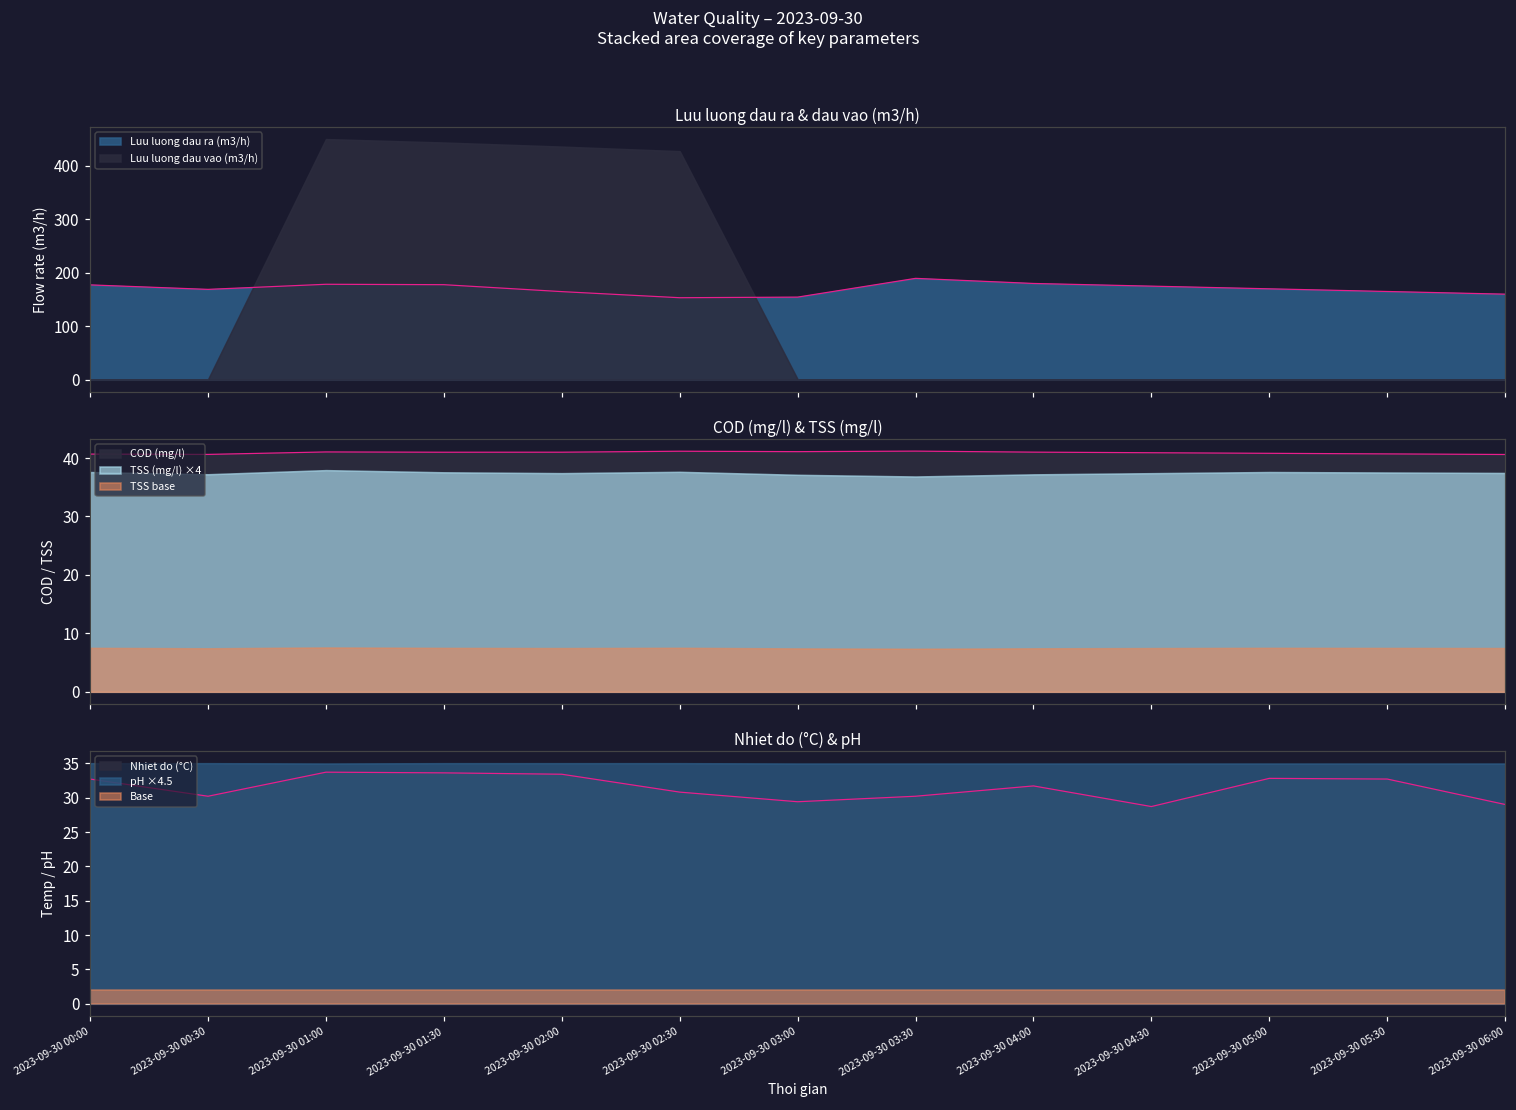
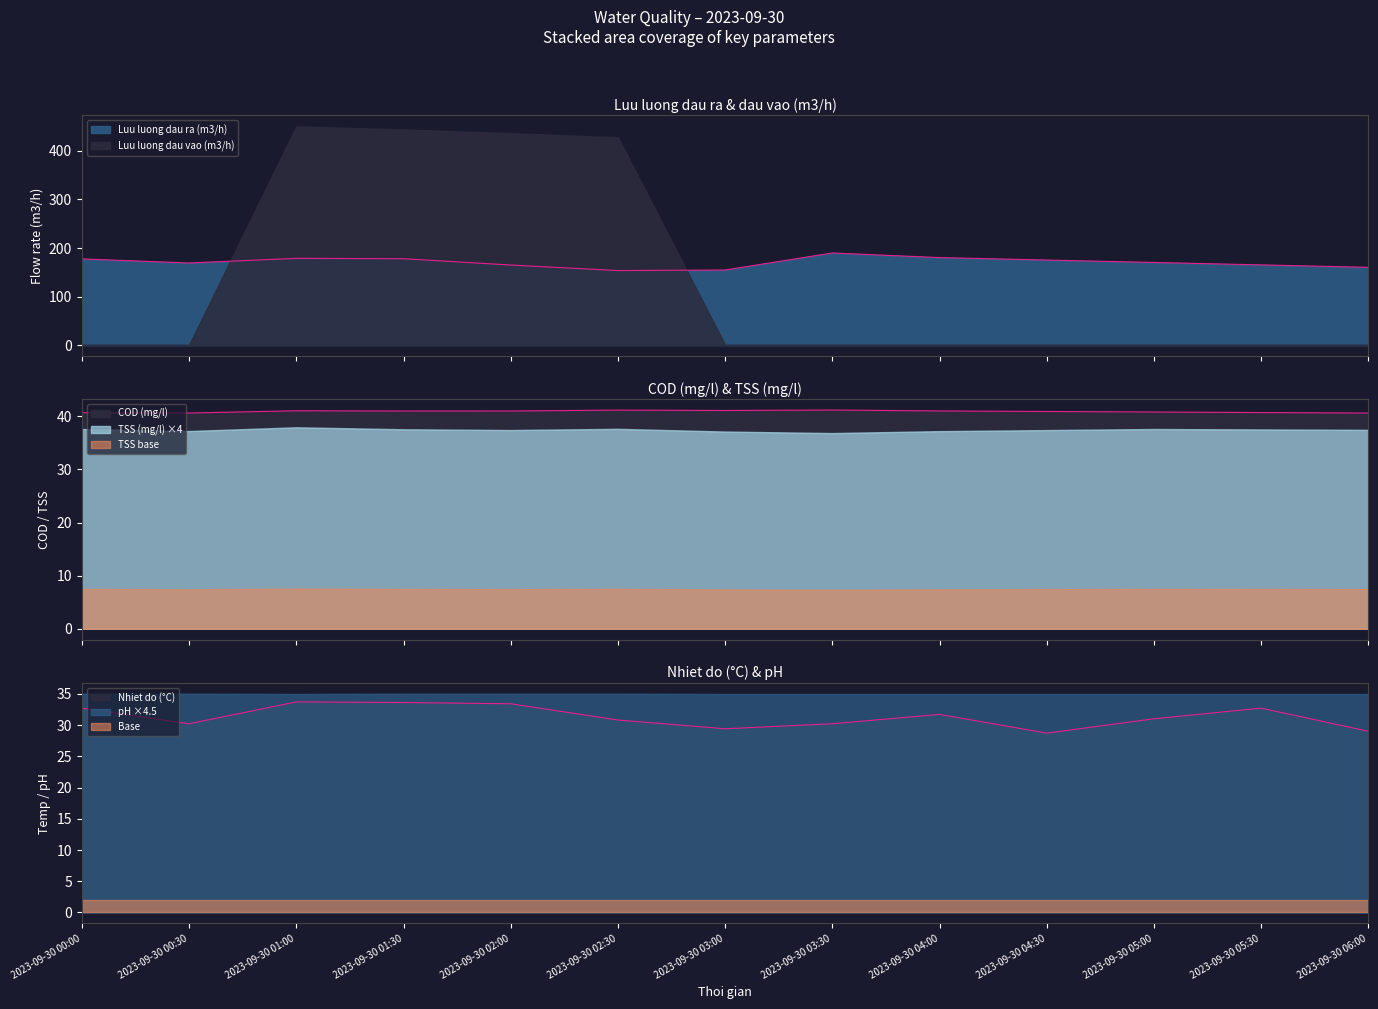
Nhiet do (°C) & pH, Nhiet do (°C), 2023-09-30 05:00: 33 -> 31
